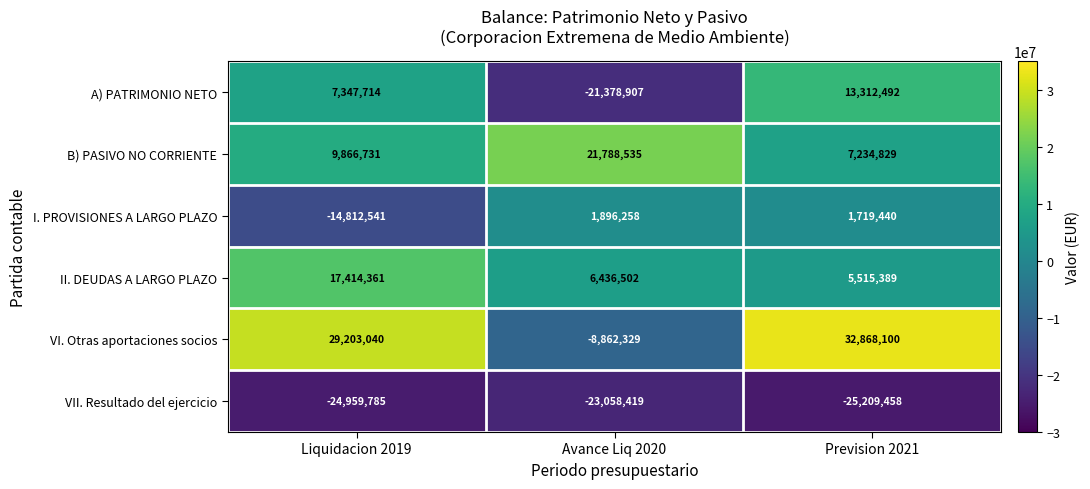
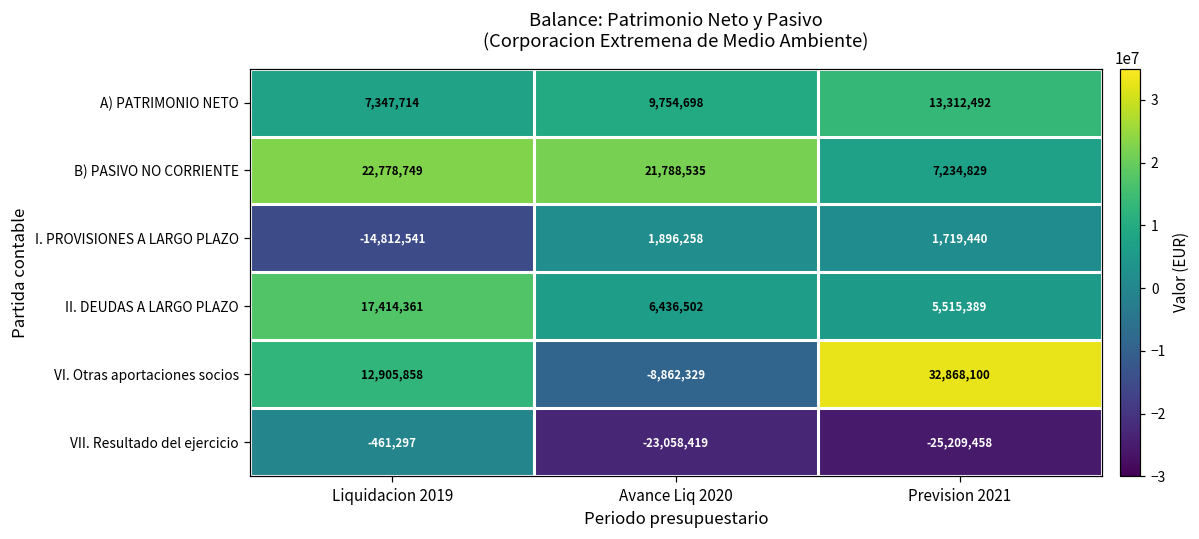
A) PATRIMONIO NETO, Avance Liq 2020: -21,378,907 -> 9,754,698
B) PASIVO NO CORRIENTE, Liquidacion 2019: 9,866,731 -> 22,778,749
VI. Otras aportaciones socios, Liquidacion 2019: 29,203,040 -> 12,905,858
VII. Resultado del ejercicio, Liquidacion 2019: -24,959,785 -> -461,297
